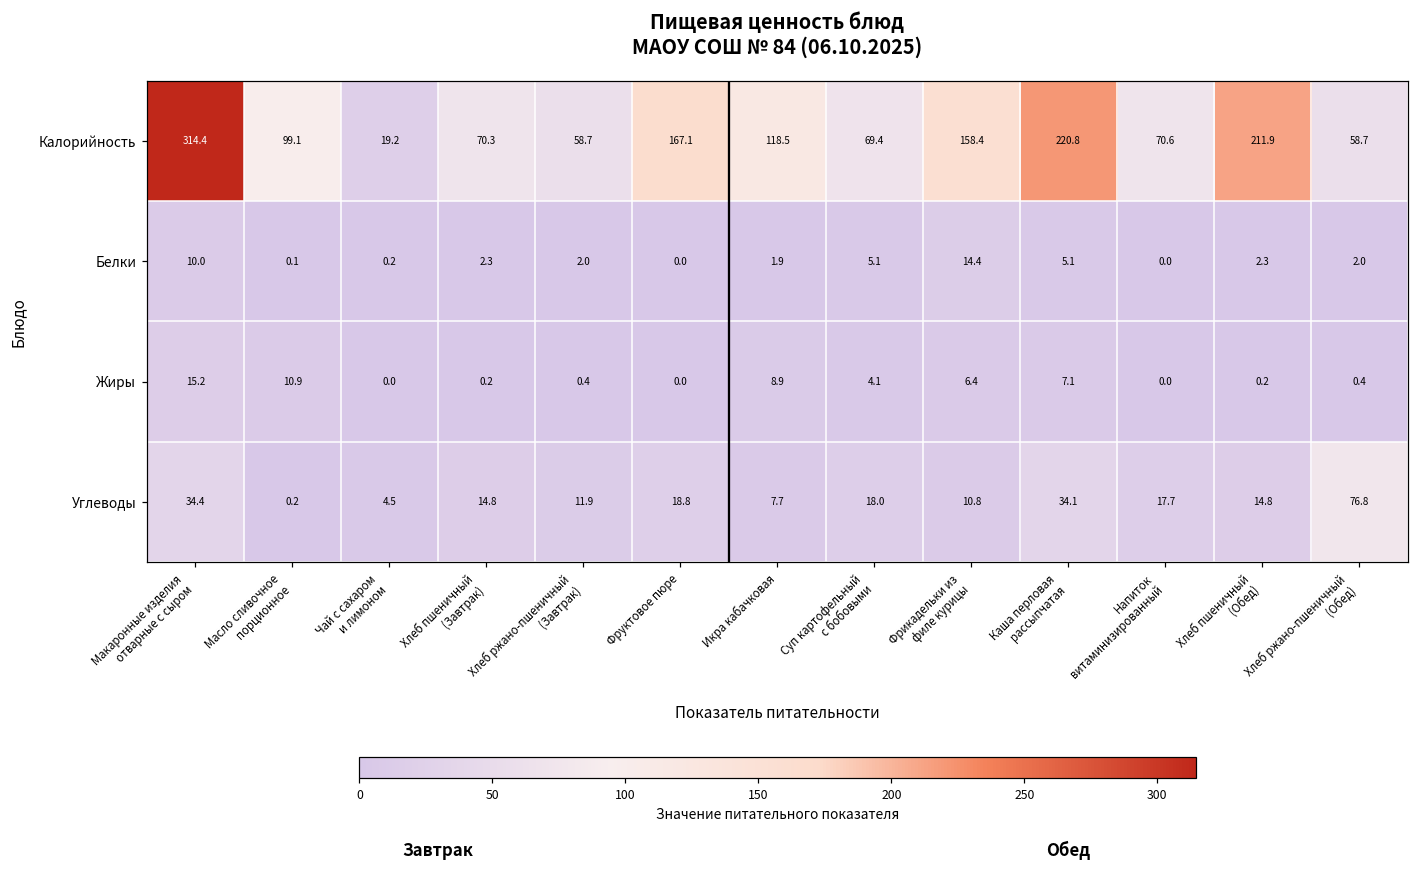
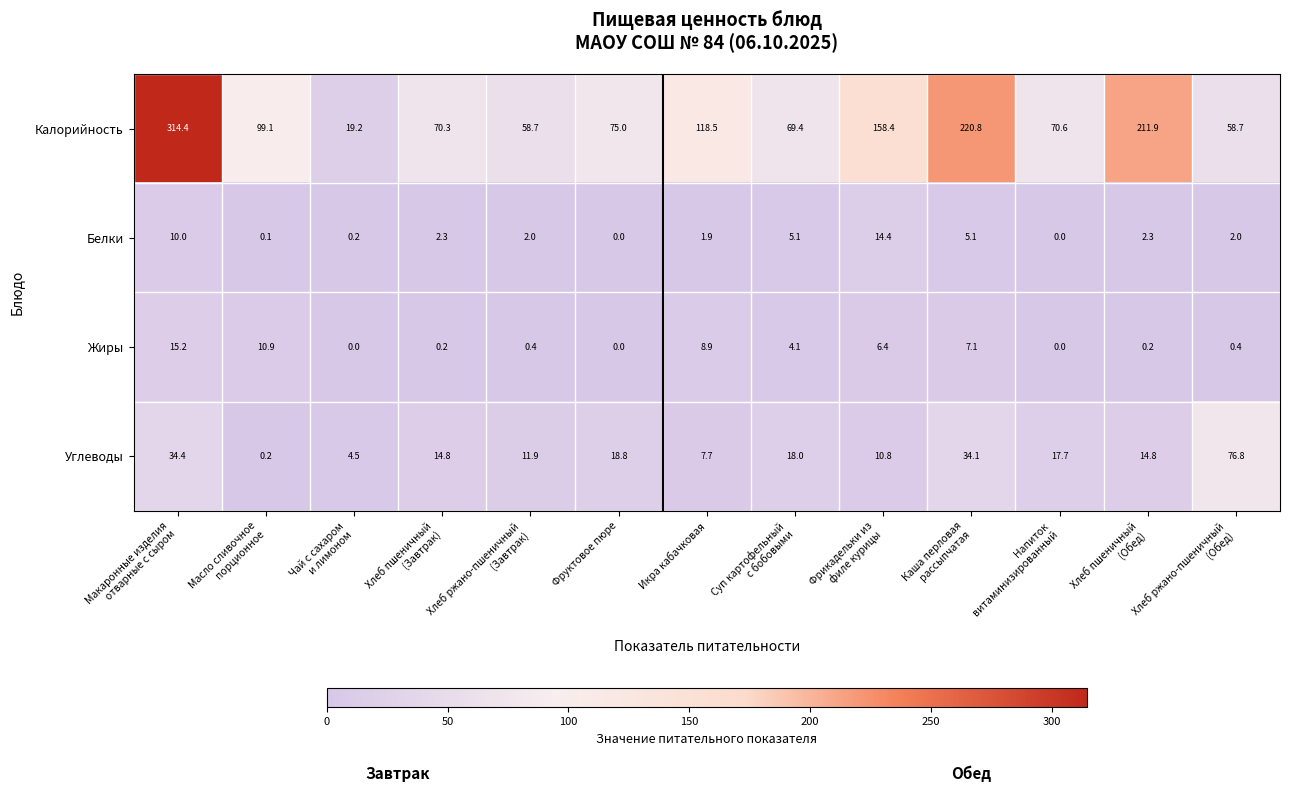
Калорийность, Фруктовое пюре: 167.1 -> 75.0
